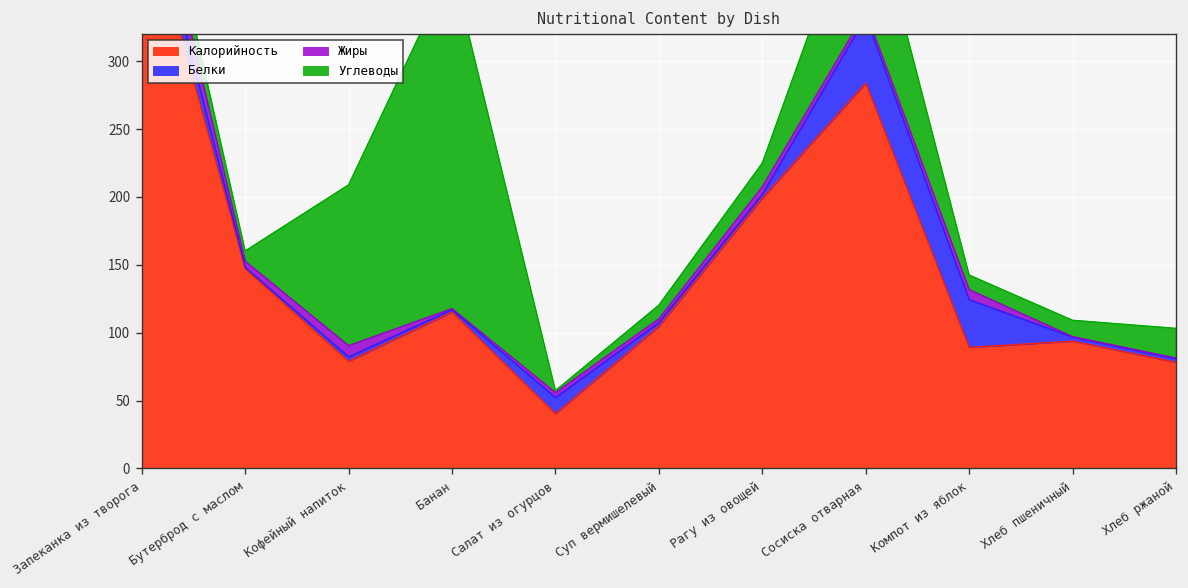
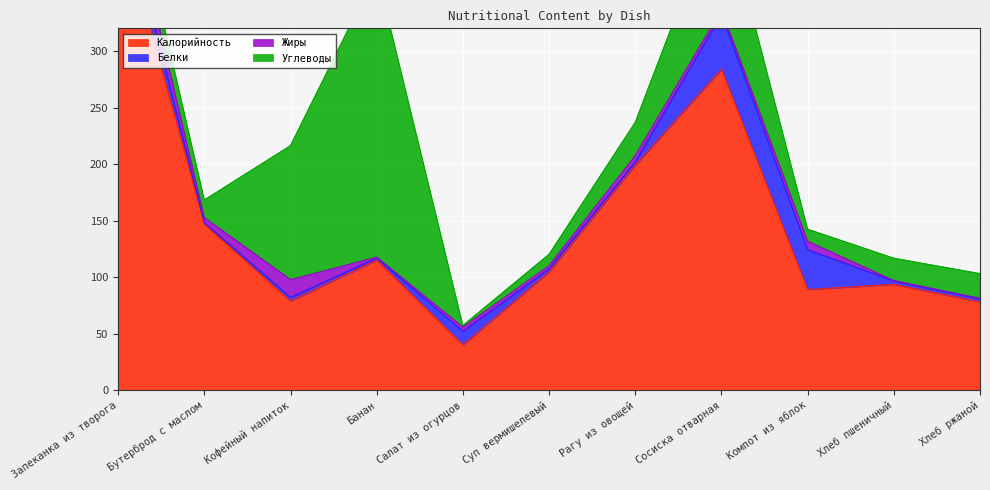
Углеводы, Бутерброд с маслом: 8 -> 16
Жиры, Кофейный напиток: 8 -> 16
Углеводы, Рагу из овощей: 17 -> 29
Углеводы, Хлеб пшеничный: 12 -> 20
